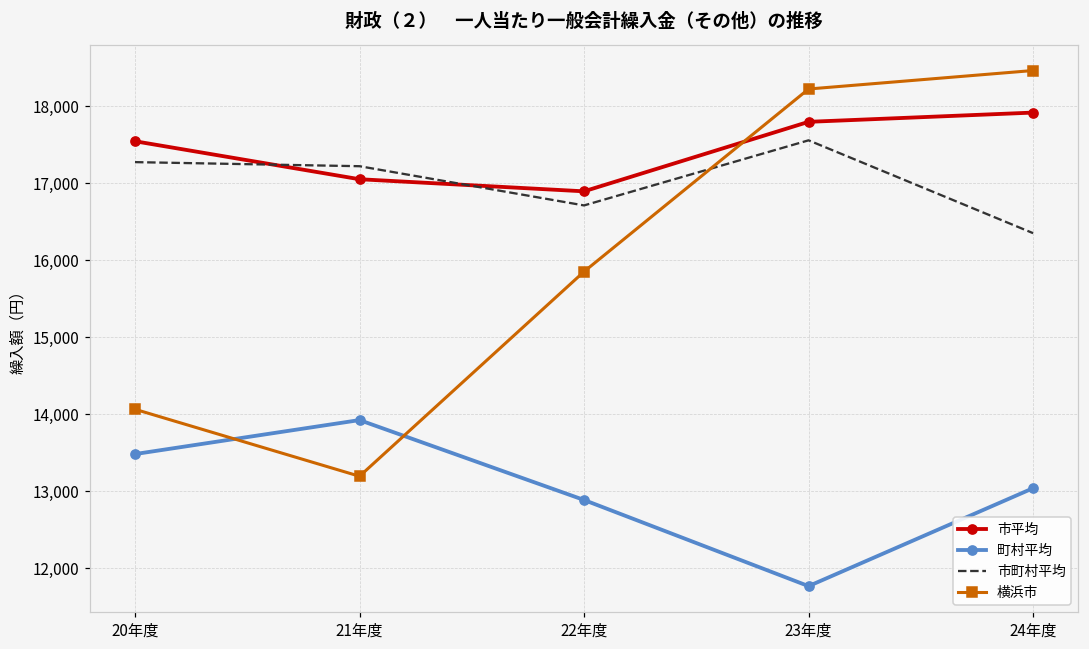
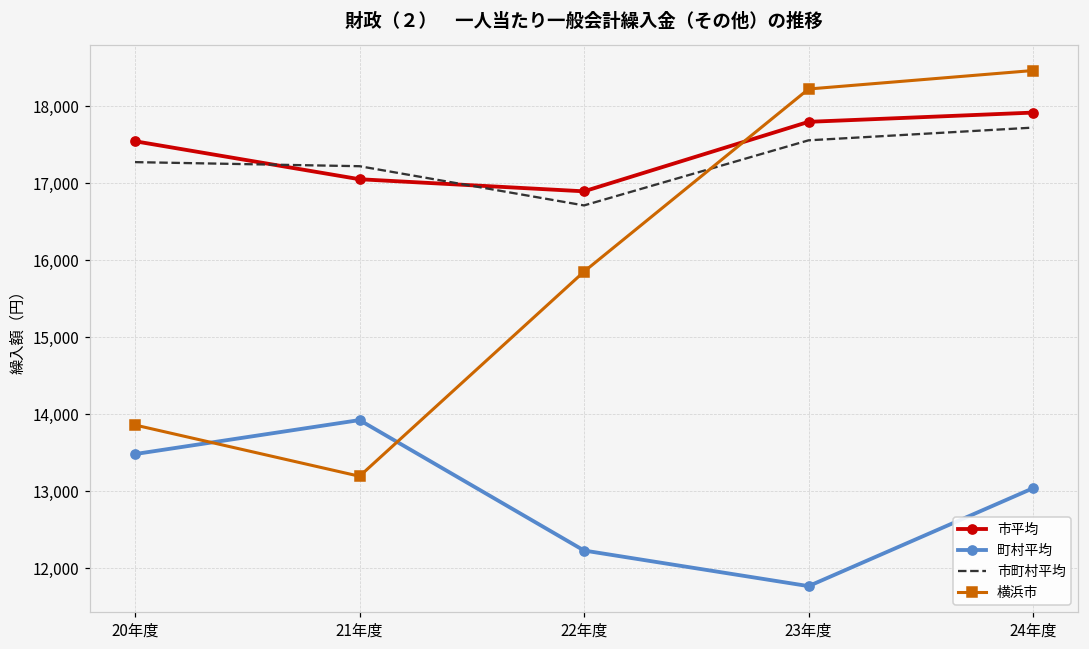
横浜市, 20年度: 14,100 -> 13,900
町村平均, 22年度: 12,900 -> 12,200
市町村平均, 24年度: 16,400 -> 17,700
